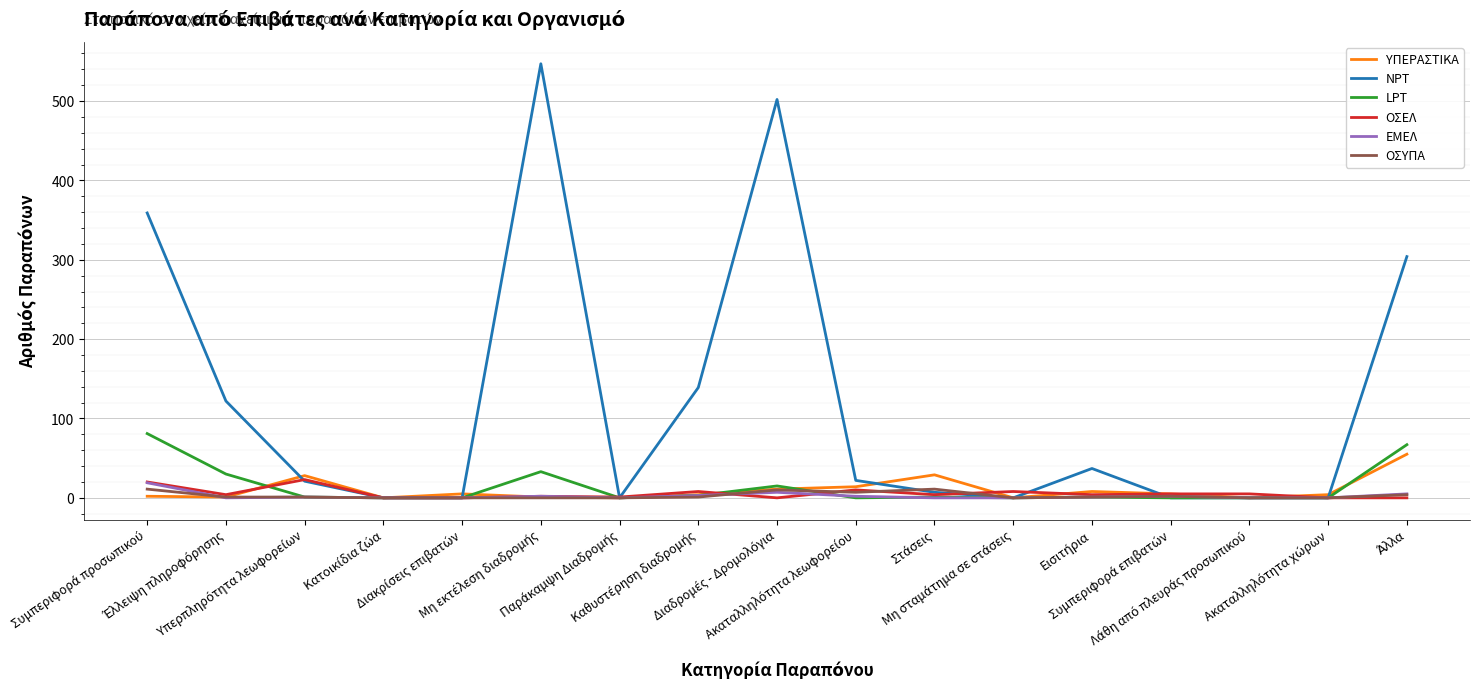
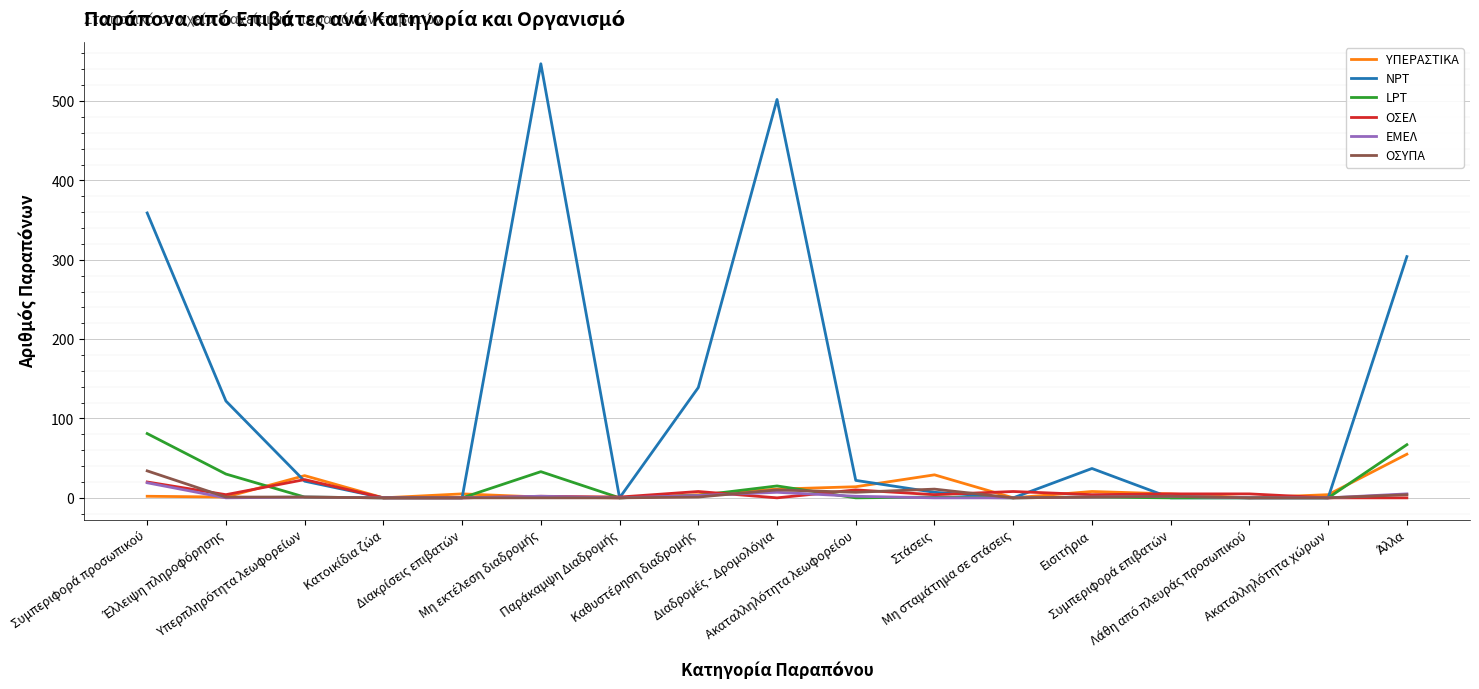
ΟΣΥΠΑ, Συμπεριφορά προσωπικού: 10 -> 30
